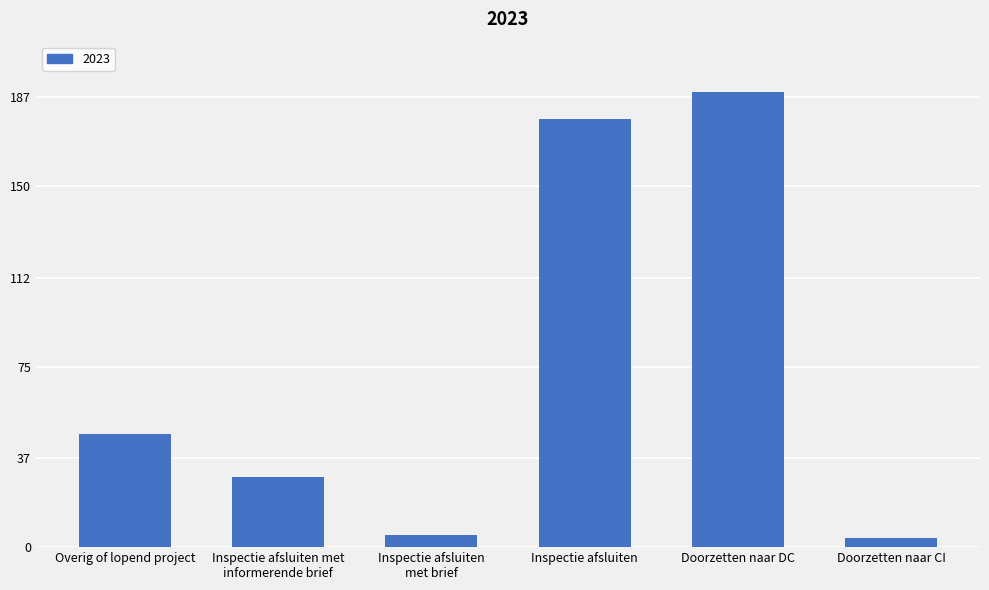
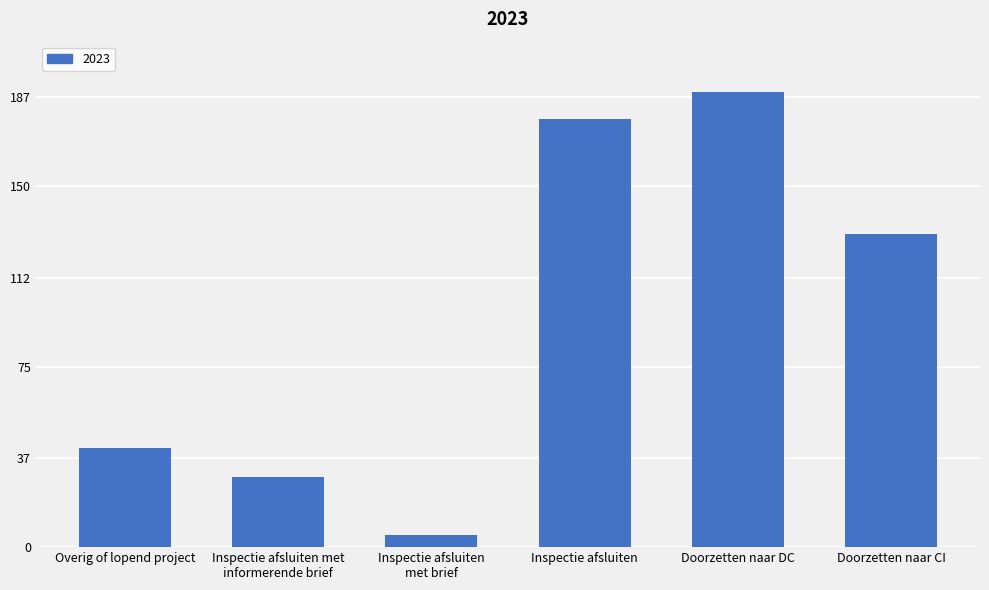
Overig of lopend project: 47 -> 41
Doorzetten naar CI: 4 -> 130
